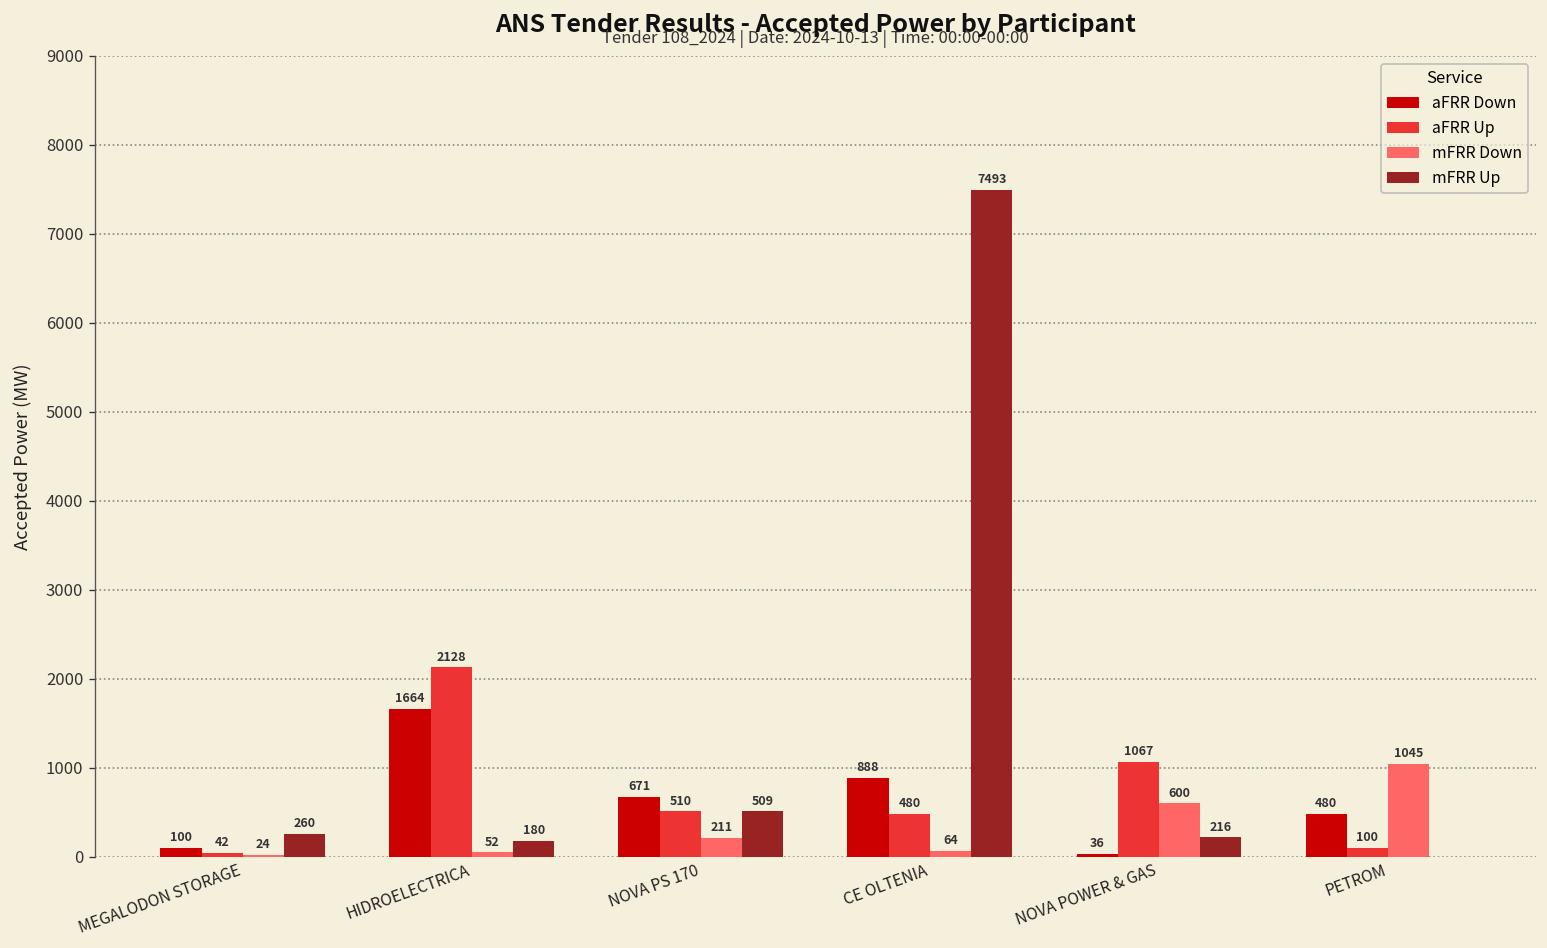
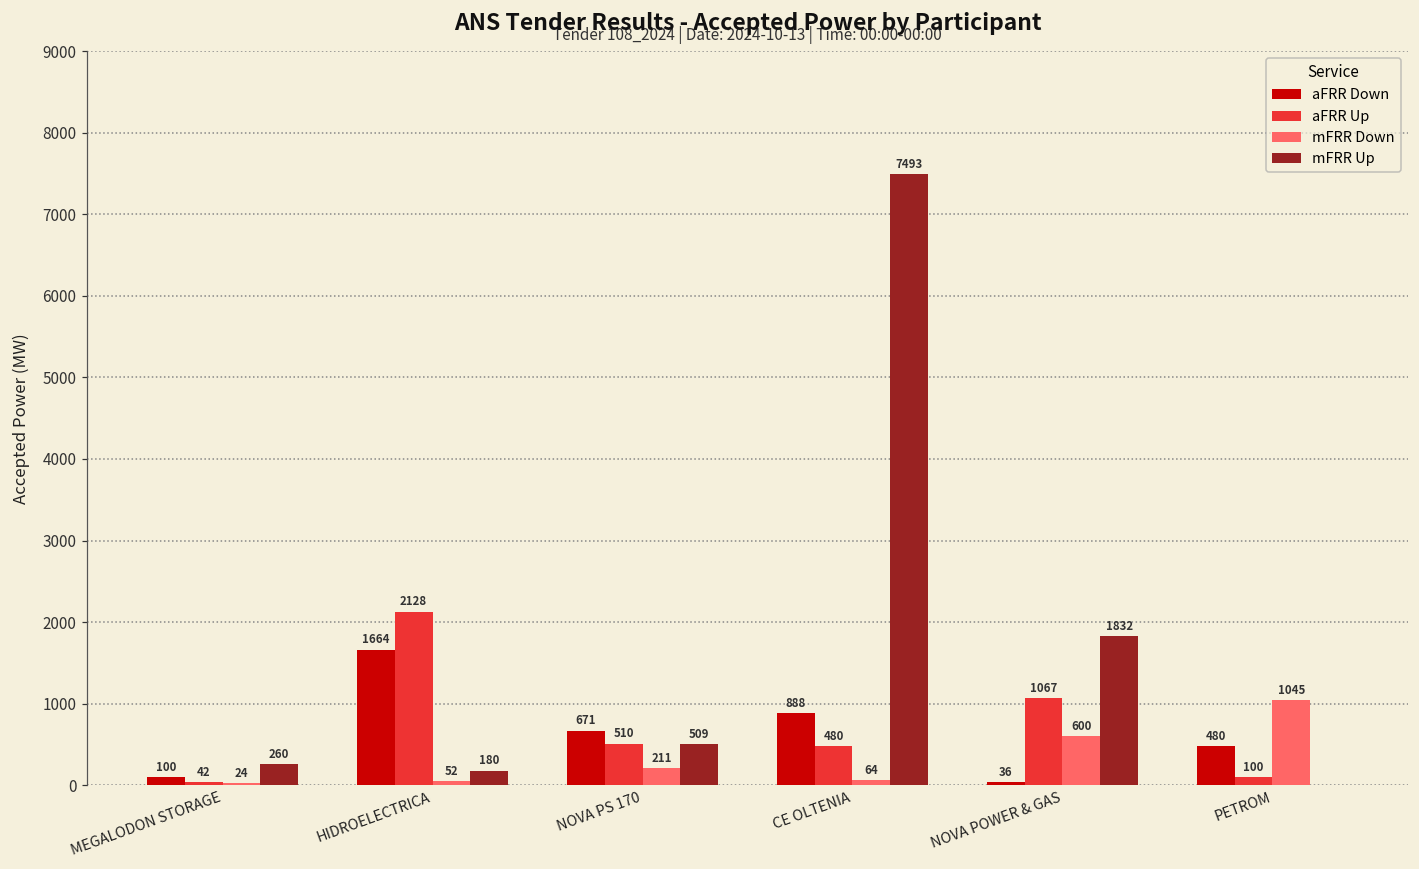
mFRR Up, NOVA POWER & GAS: 216 -> 1832
